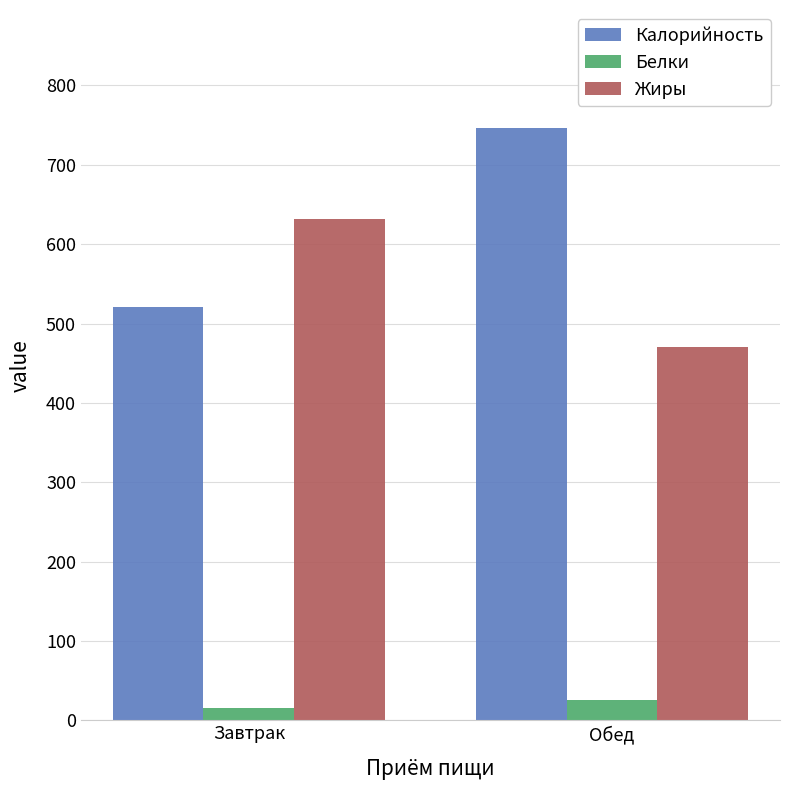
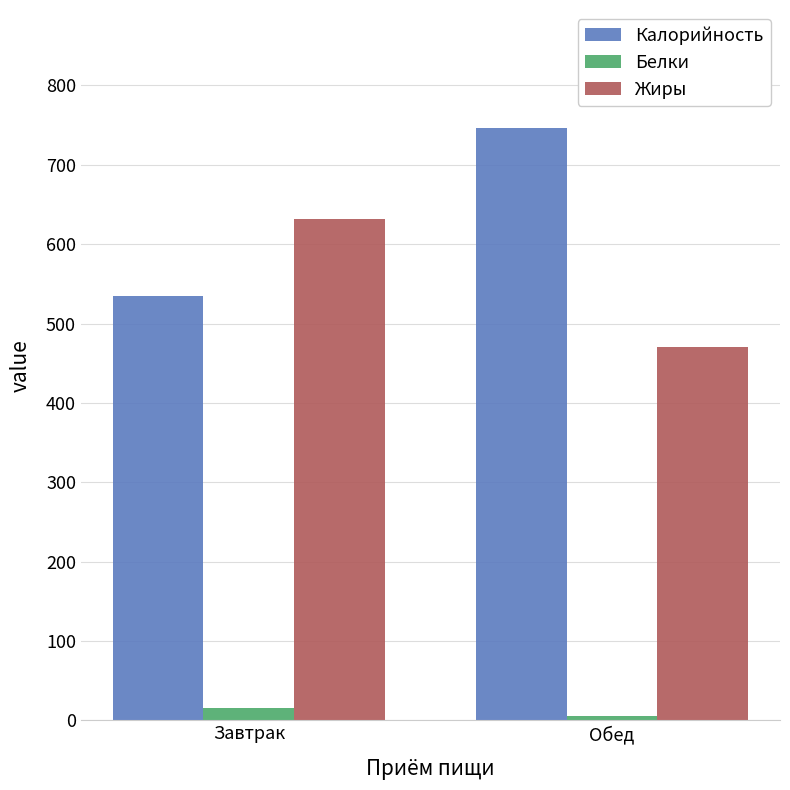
Калорийность, Завтрак: 520 -> 530
Белки, Обед: 30 -> 10
